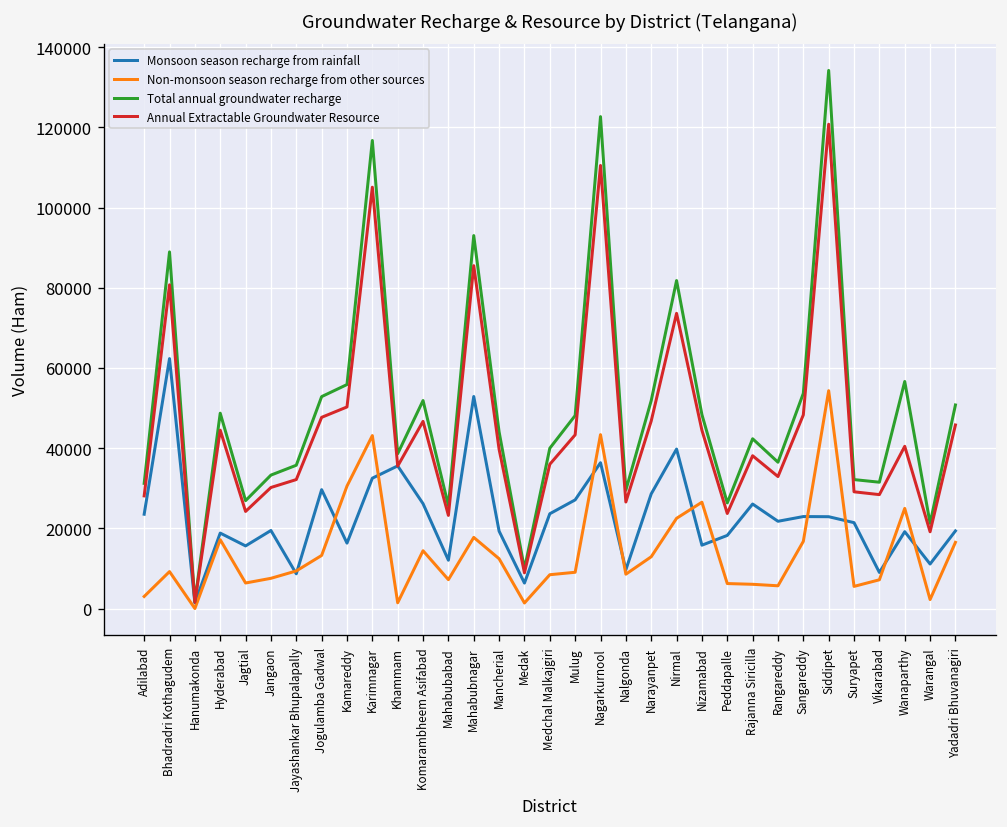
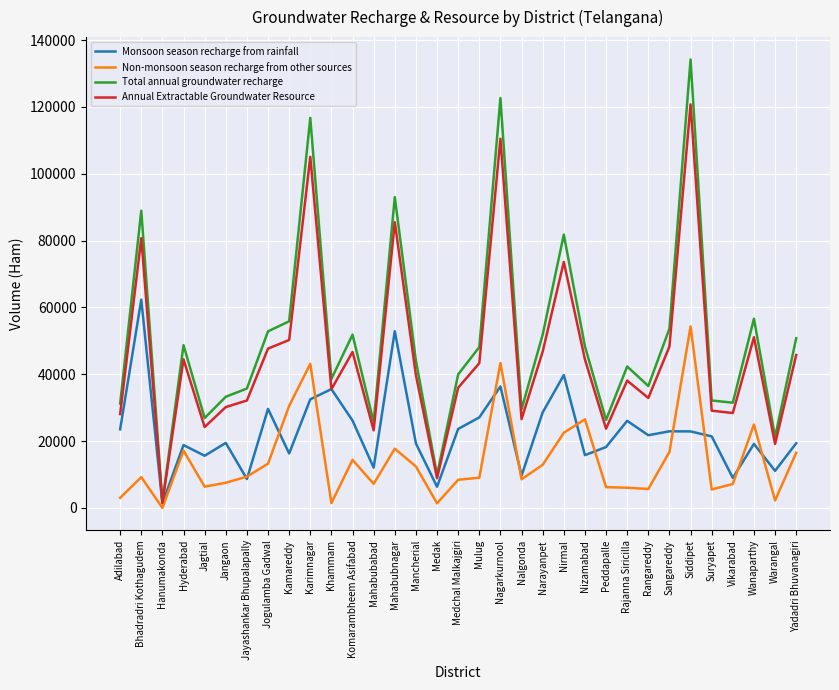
Annual Extractable Groundwater Resource, Wanaparthy: 40000 -> 51000
